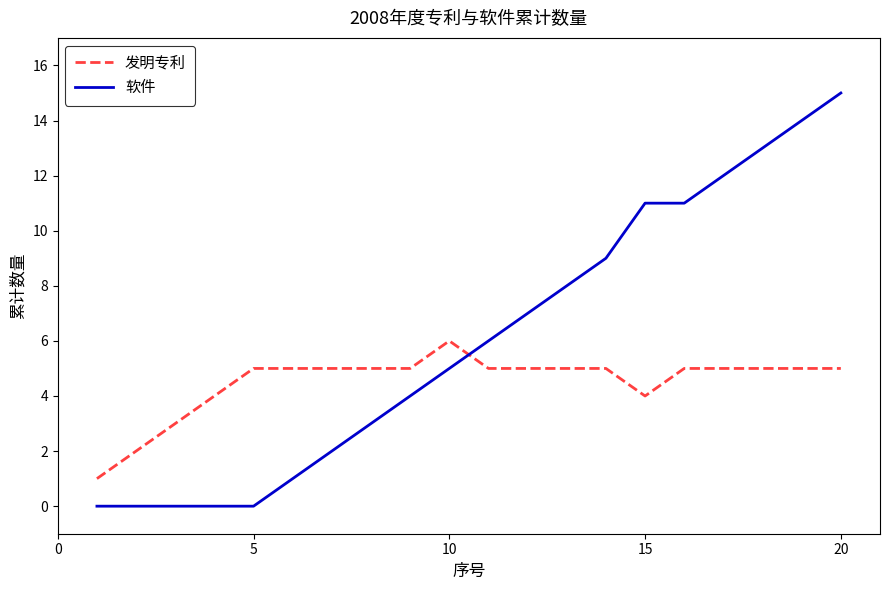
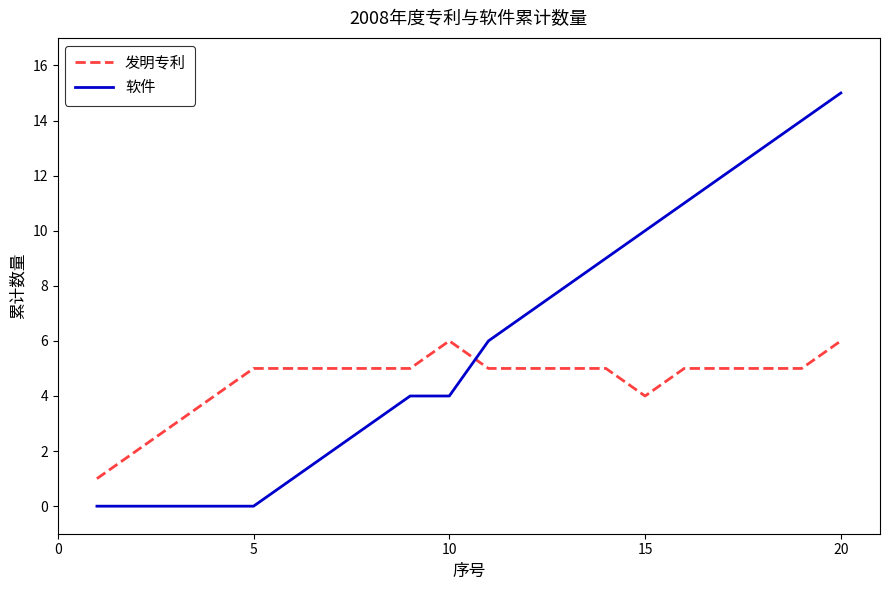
软件, 10: 5 -> 4
软件, 15: 11 -> 10
发明专利, 20: 5 -> 6
